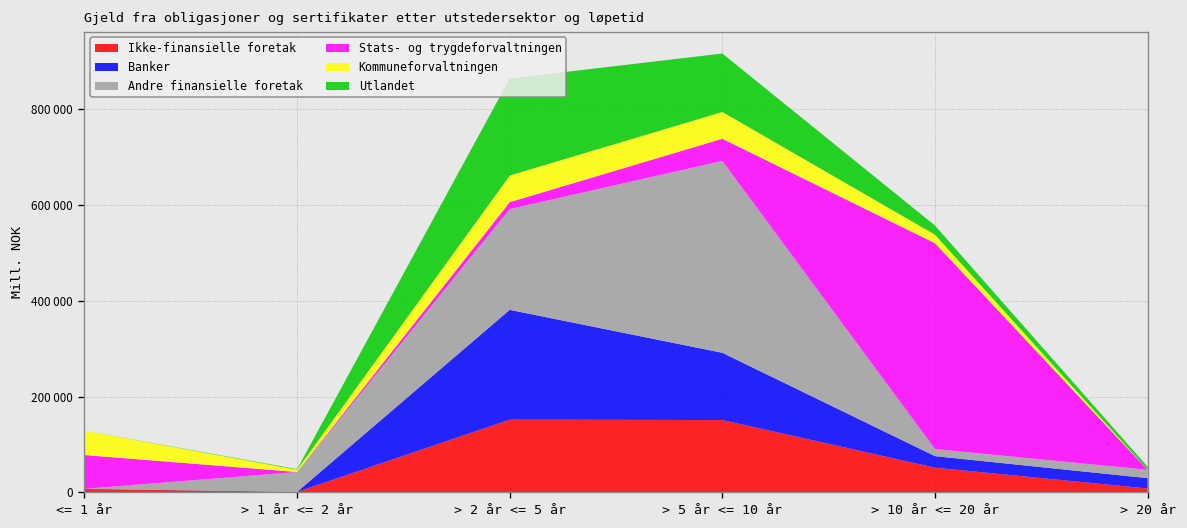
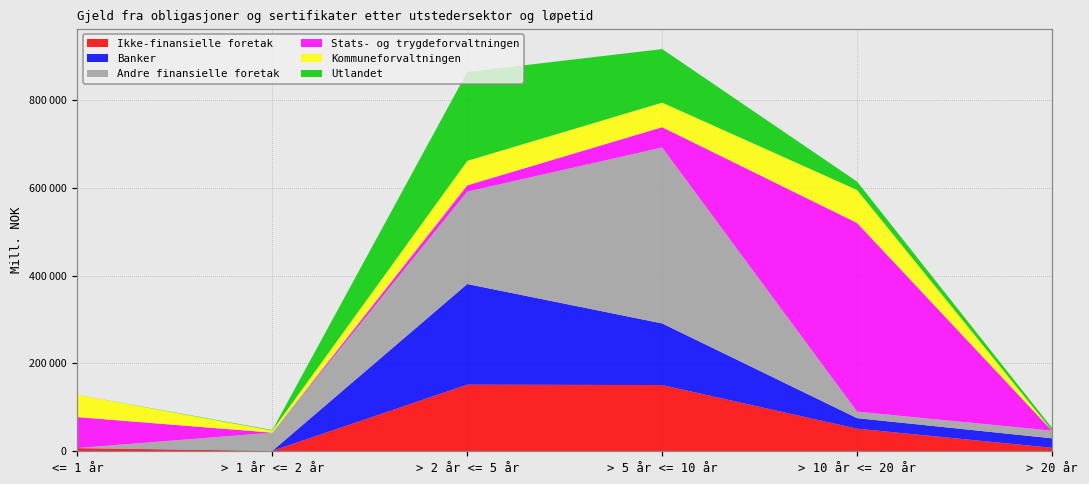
Kommuneforvaltningen, > 10 år <= 20 år: 20000 -> 80000
